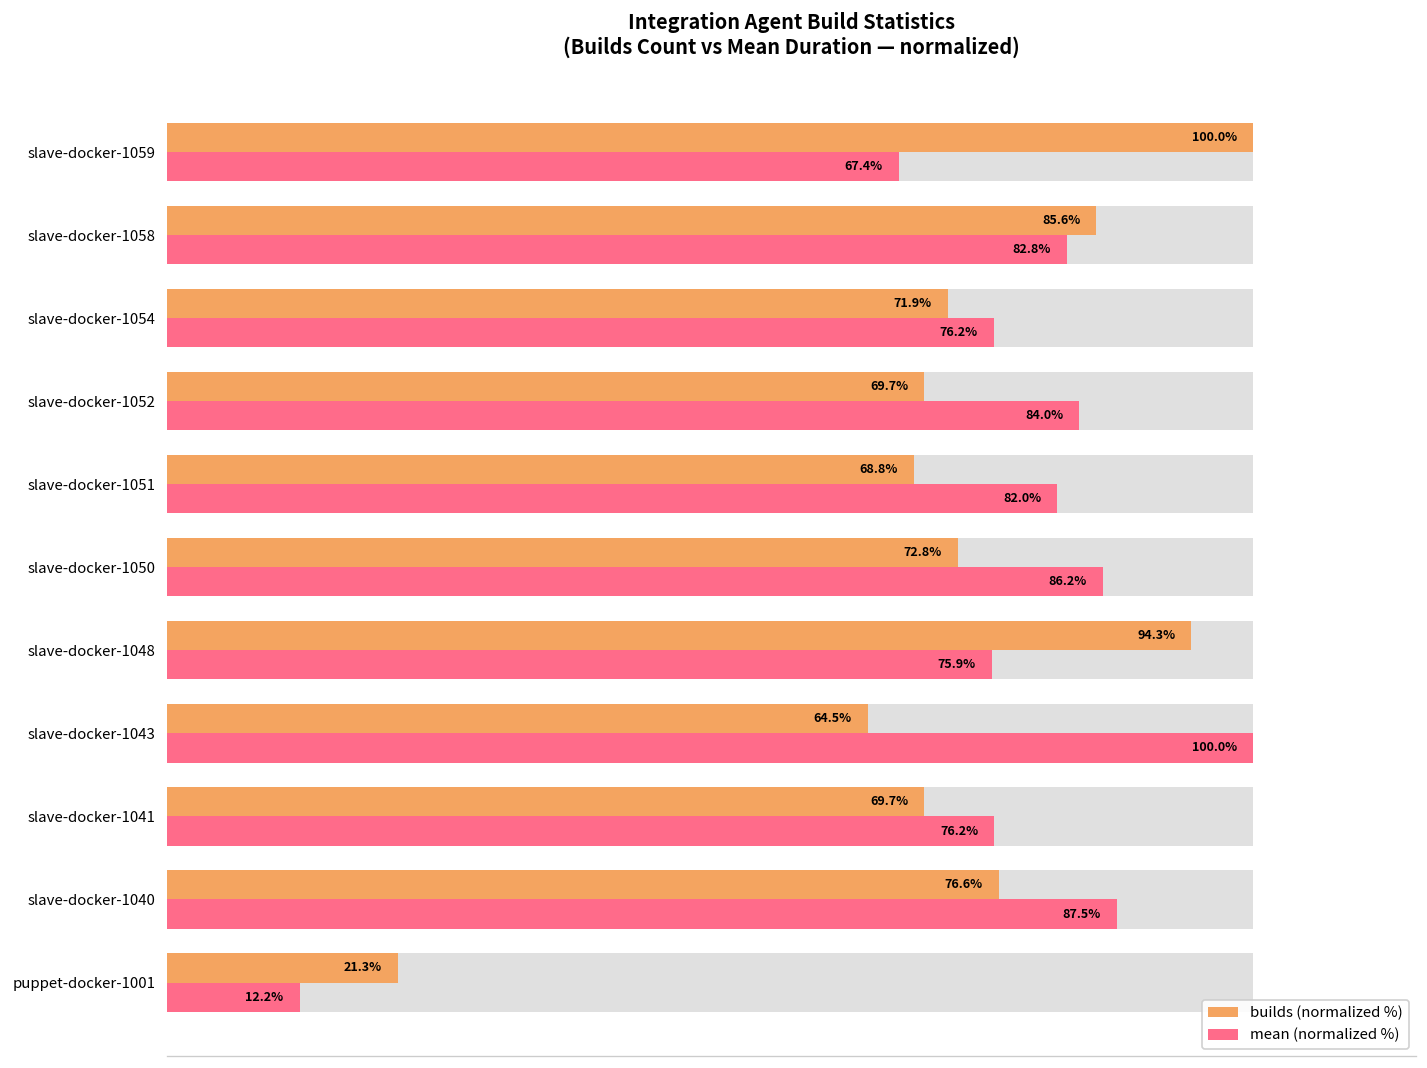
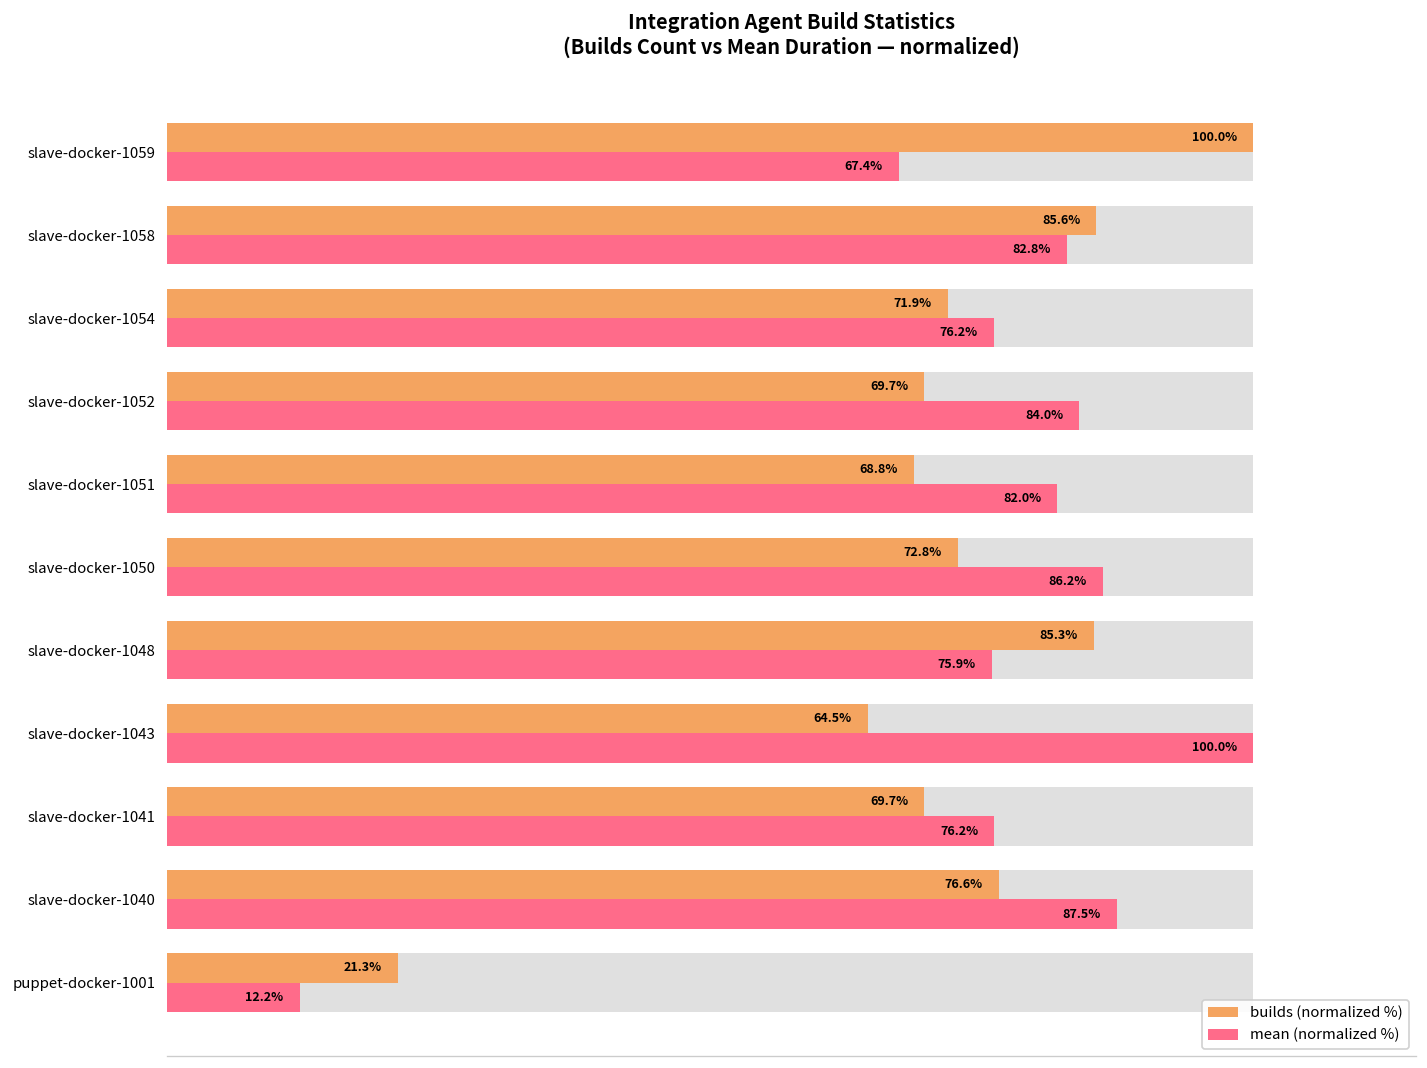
builds (normalized %), slave-docker-1048: 94.3% -> 85.3%
